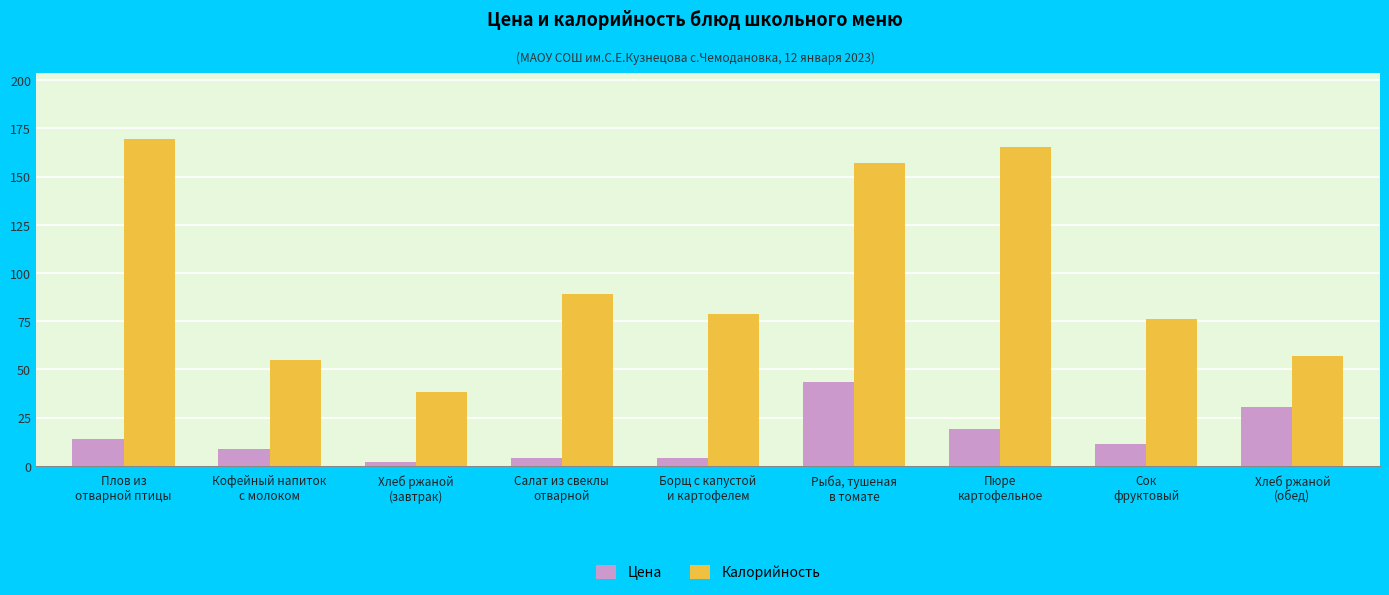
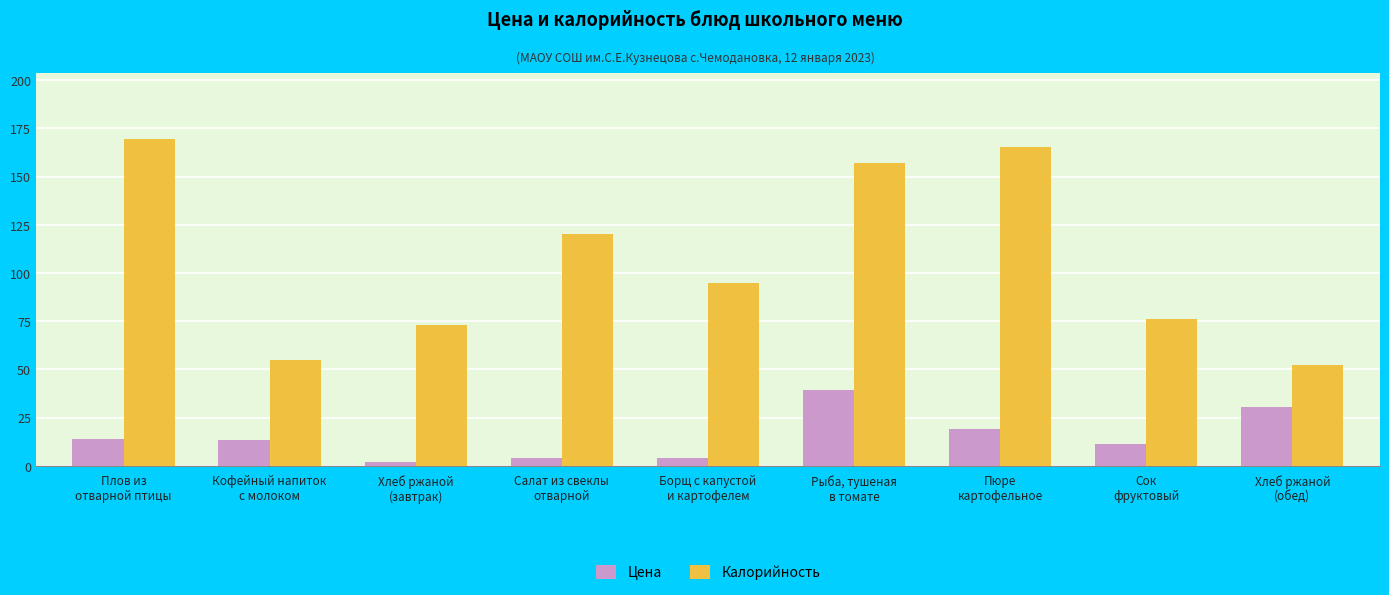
Цена, Кофейный напиток с молоком: 9 -> 13
Калорийность, Хлеб ржаной (завтрак): 38 -> 73
Калорийность, Салат из свеклы отварной: 89 -> 120
Калорийность, Борщ с капустой и картофелем: 79 -> 95
Цена, Рыба, тушеная в томате: 44 -> 39
Калорийность, Хлеб ржаной (обед): 57 -> 52
